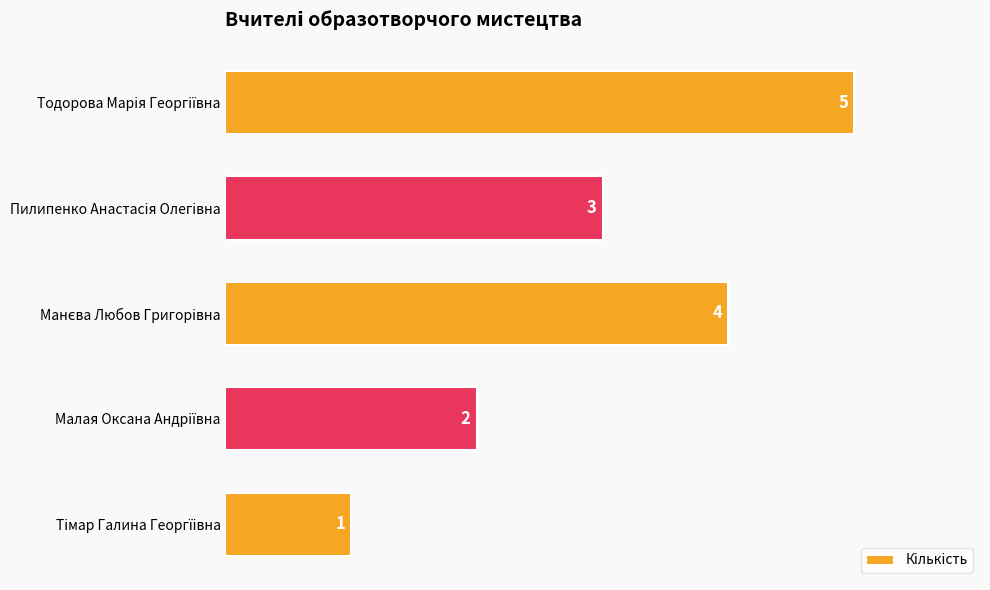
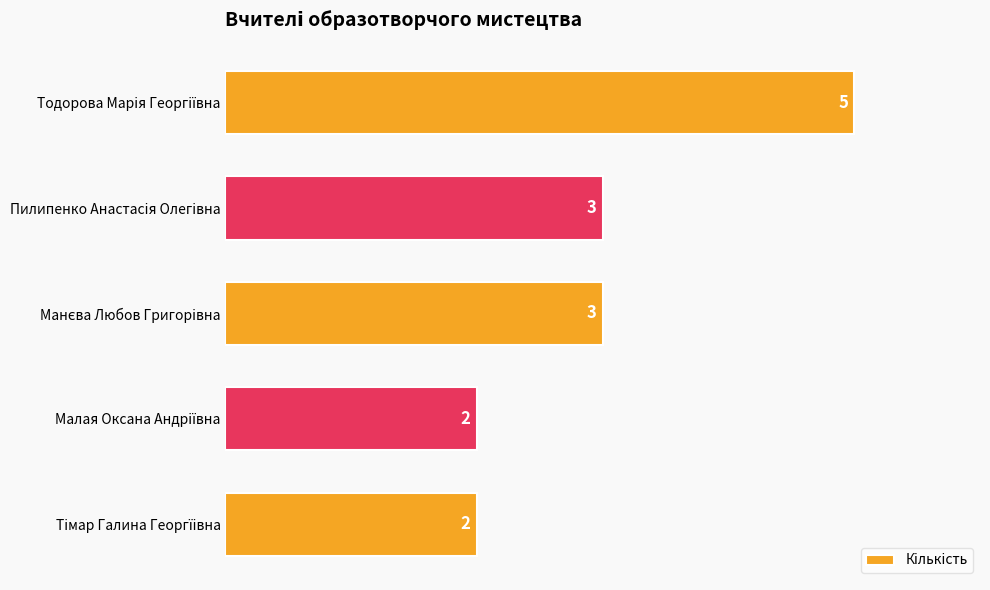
Манєва Любов Григорівна: 4 -> 3
Тімар Галина Георгїівна: 1 -> 2
